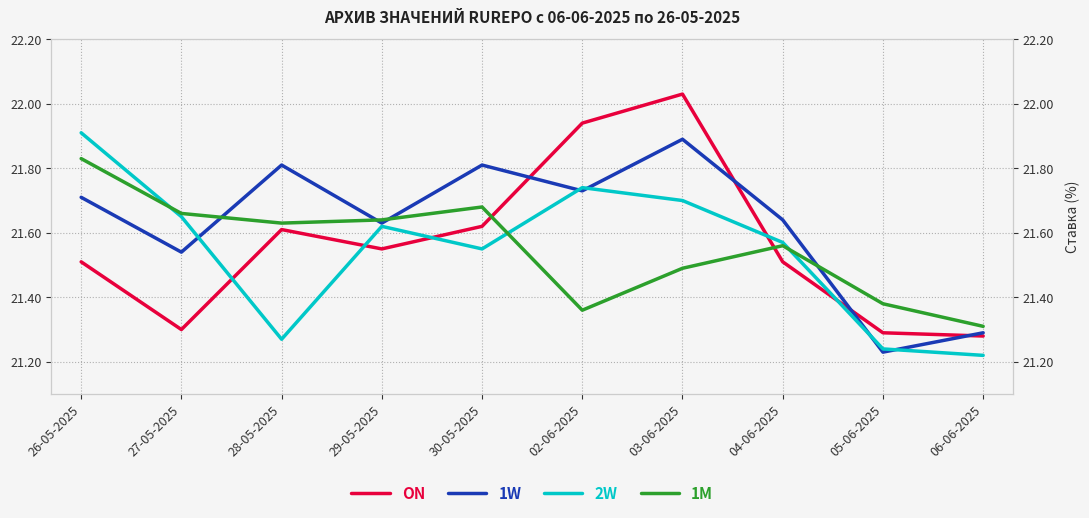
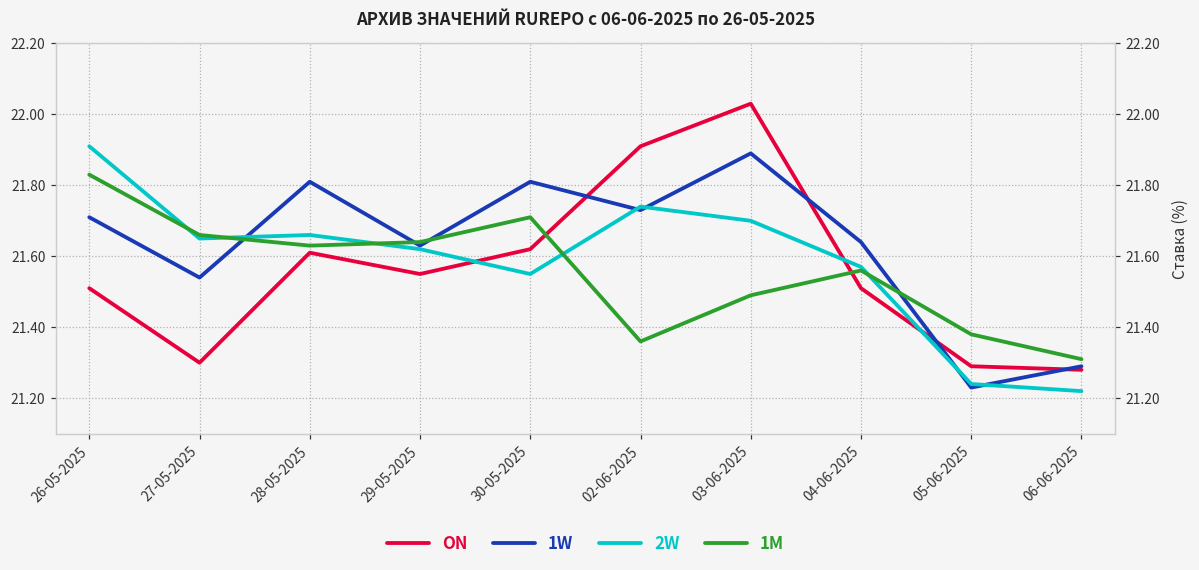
2W, 28-05-2025: 21.27 -> 21.66
1M, 30-05-2025: 21.68 -> 21.71
ON, 02-06-2025: 21.94 -> 21.91
